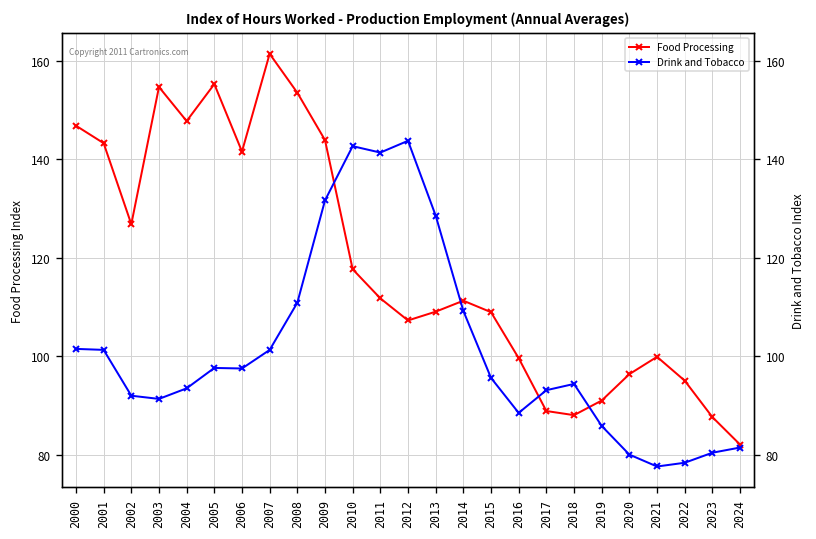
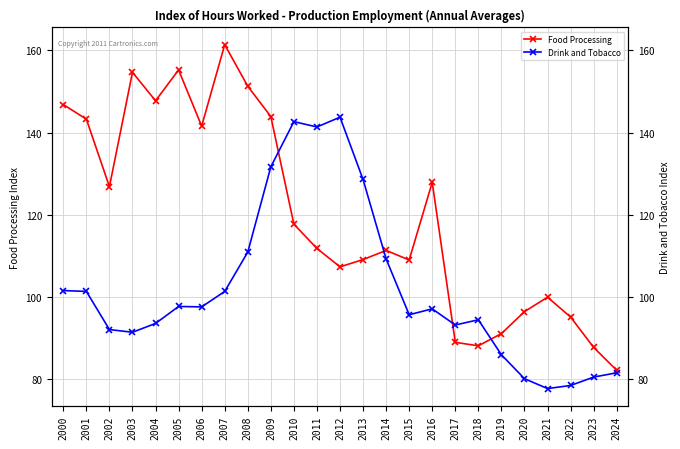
Food Processing, 2008: 154 -> 151
Food Processing, 2016: 100 -> 128
Drink and Tobacco, 2016: 88 -> 97
